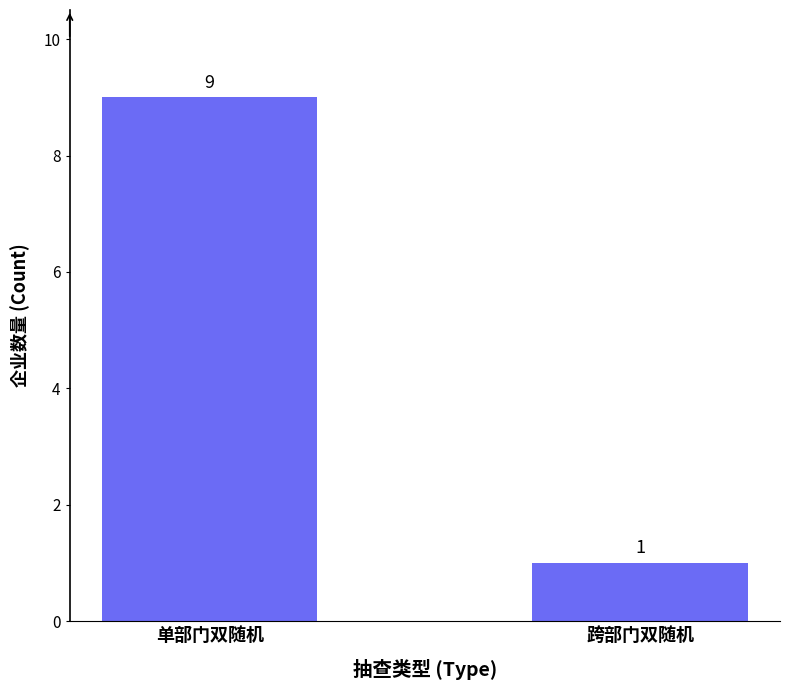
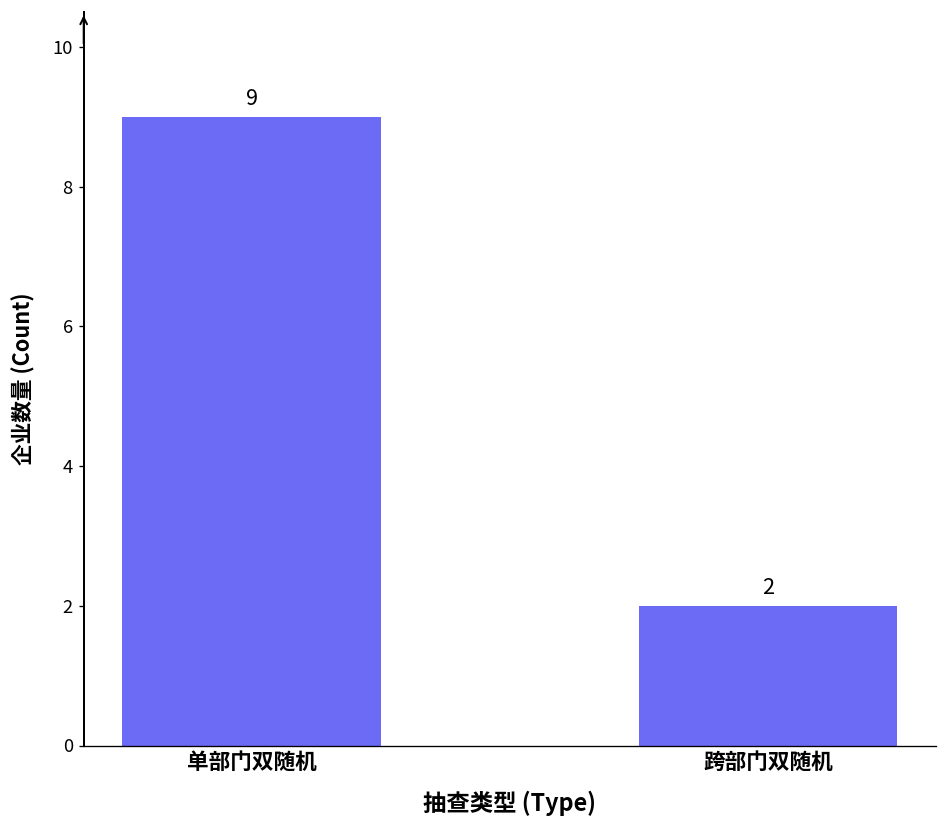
跨部门双随机: 1 -> 2
